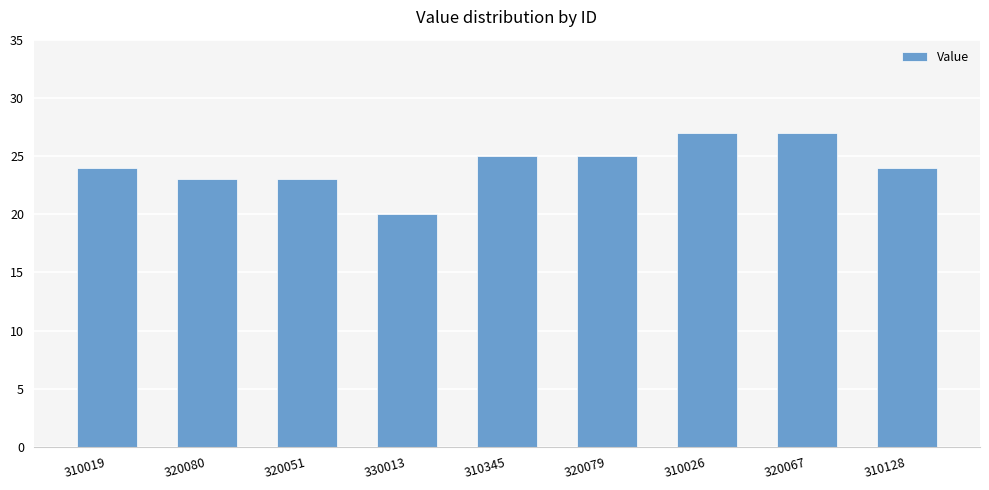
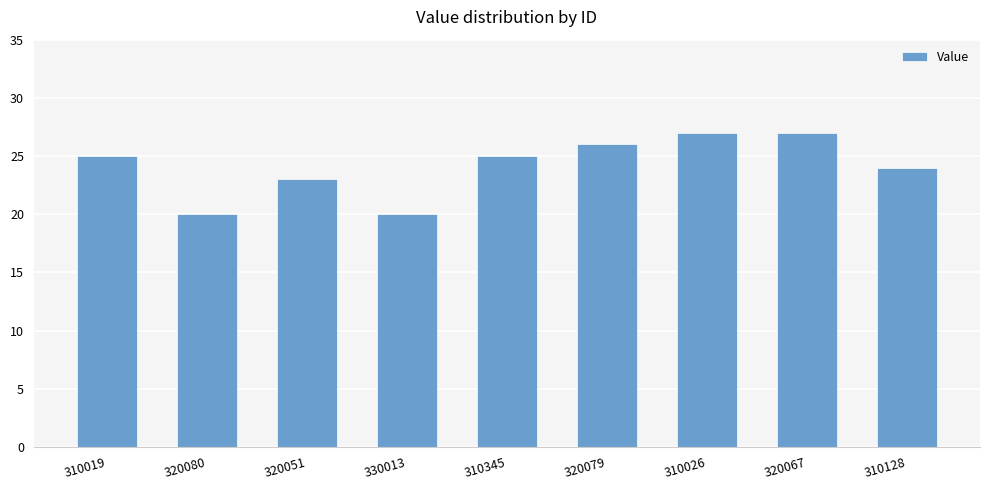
310019: 24 -> 25
320080: 23 -> 20
320079: 25 -> 26
